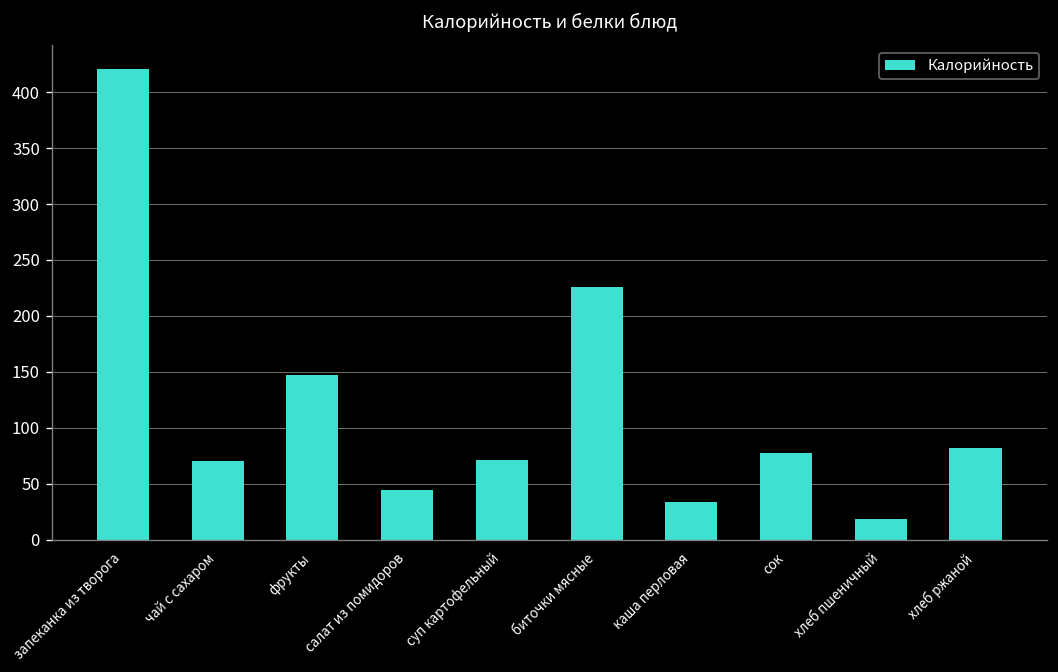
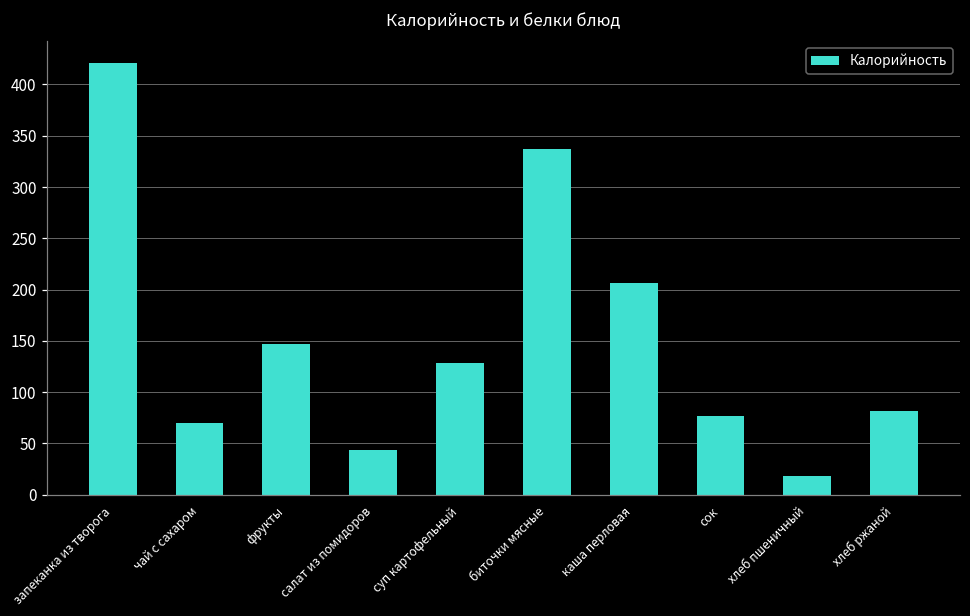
суп картофельный: 70 -> 130
биточки мясные: 230 -> 340
каша перловая: 30 -> 210
